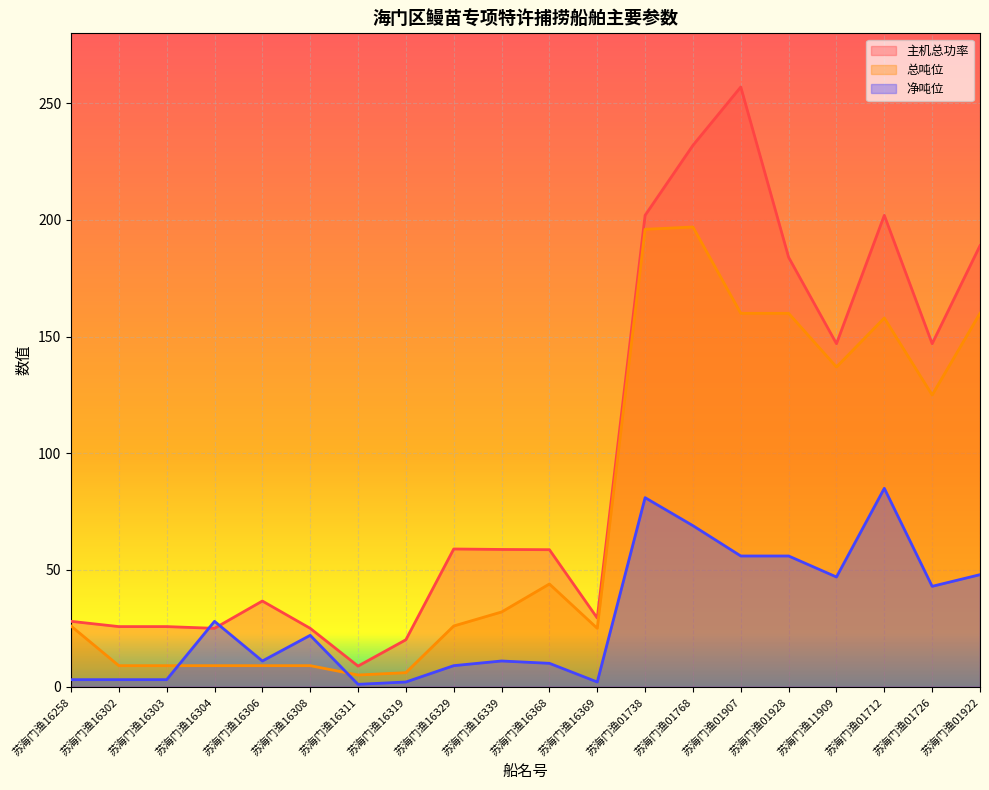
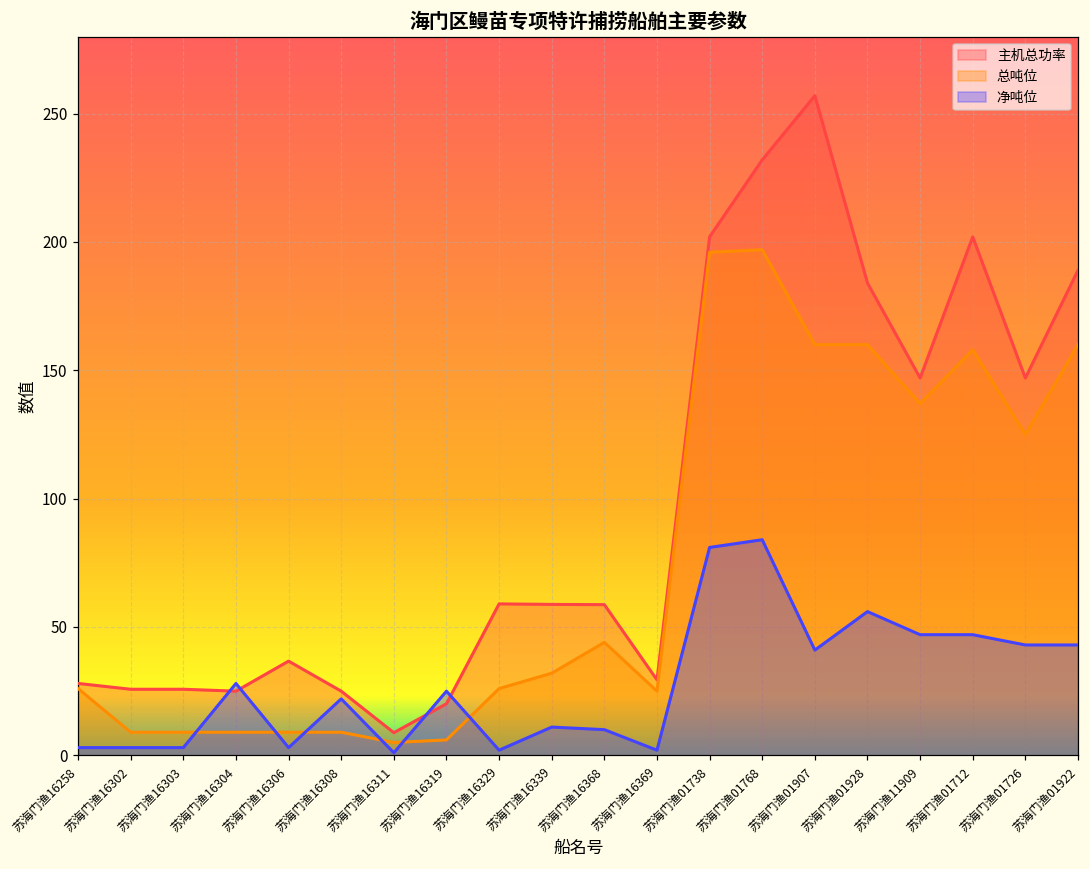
净吨位, 苏海门渔16306: 11 -> 3
净吨位, 苏海门渔16319: 2 -> 25
净吨位, 苏海门渔16329: 9 -> 2
净吨位, 苏海门渔01768: 69 -> 84
净吨位, 苏海门渔01907: 56 -> 41
净吨位, 苏海门渔01712: 85 -> 47
净吨位, 苏海门渔01922: 48 -> 43
